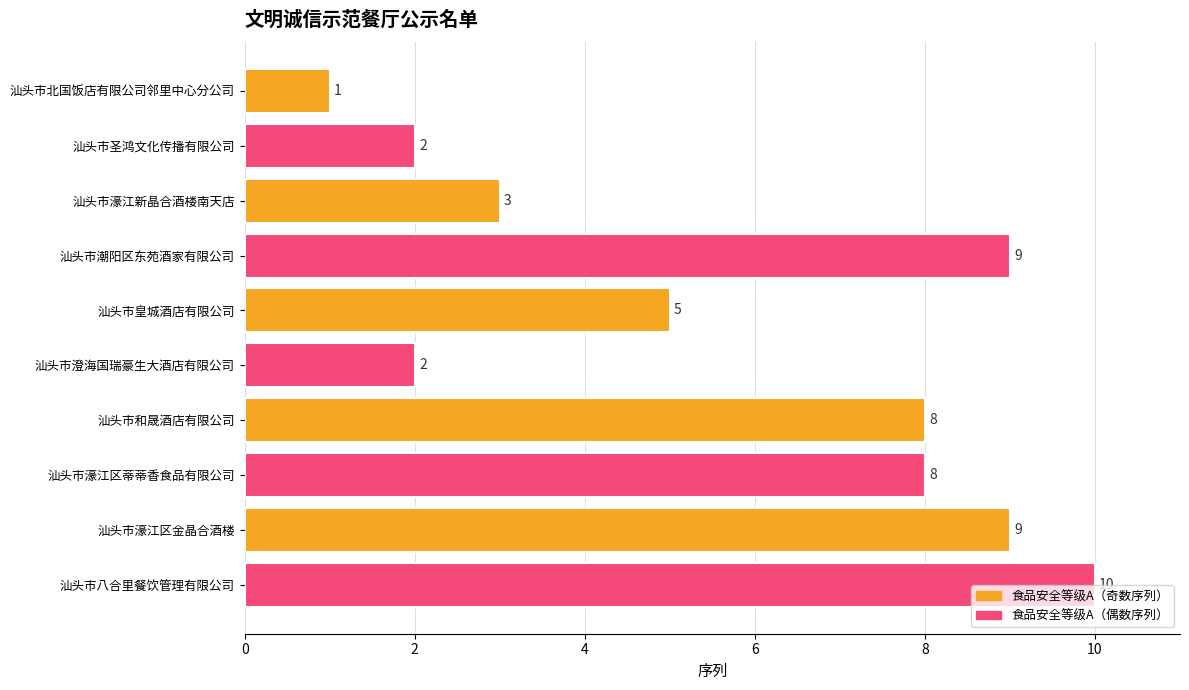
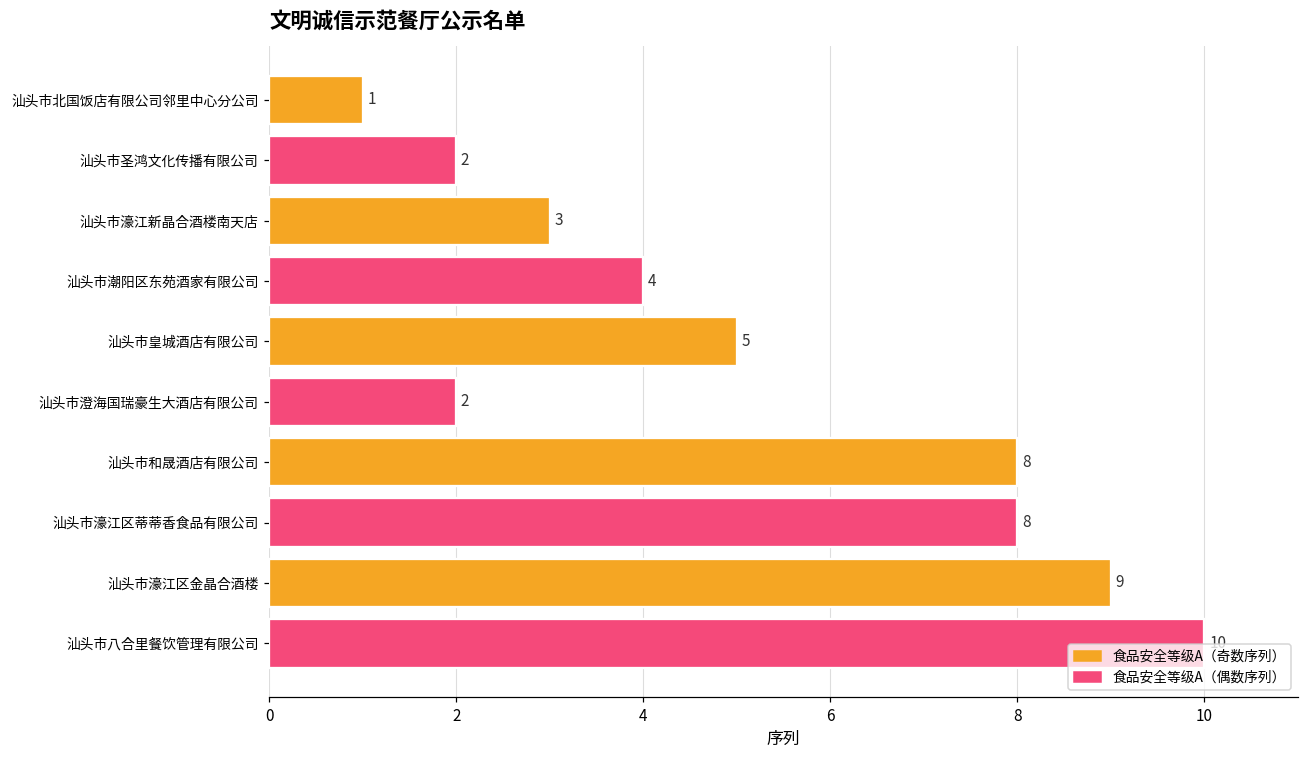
汕头市潮阳区东苑酒家有限公司: 9 -> 4
